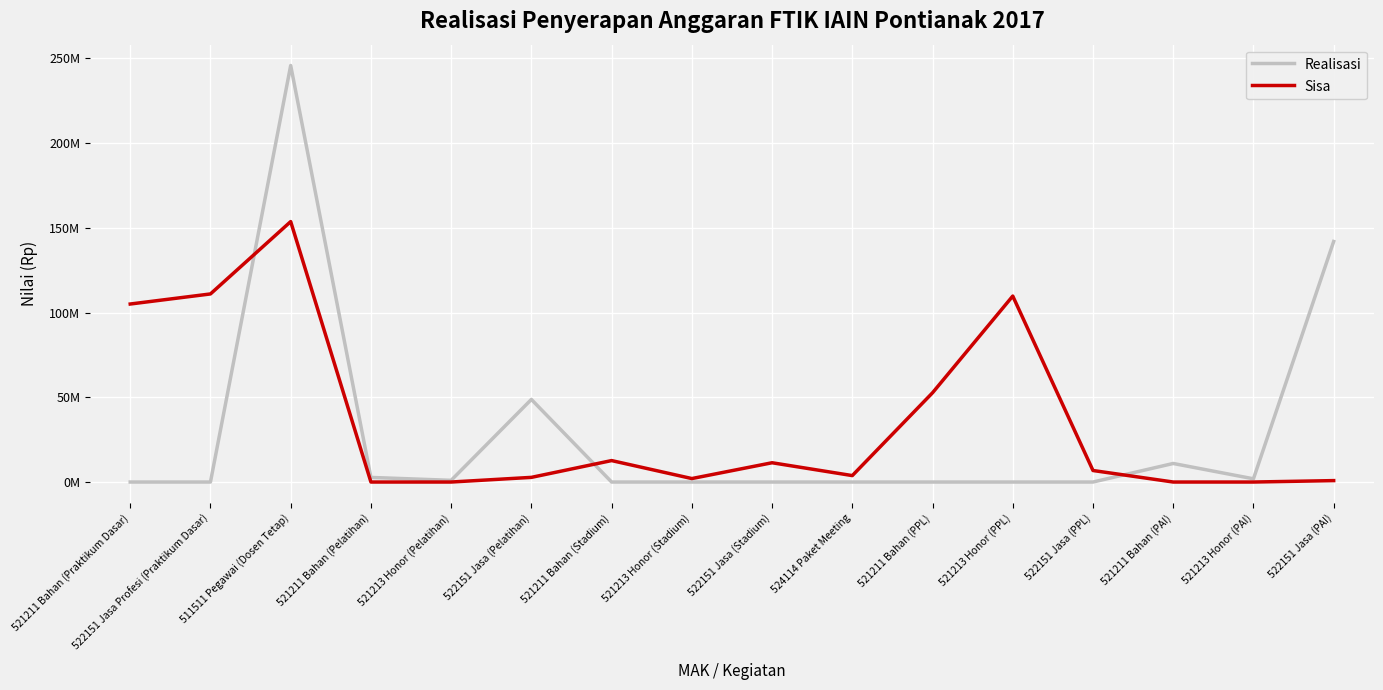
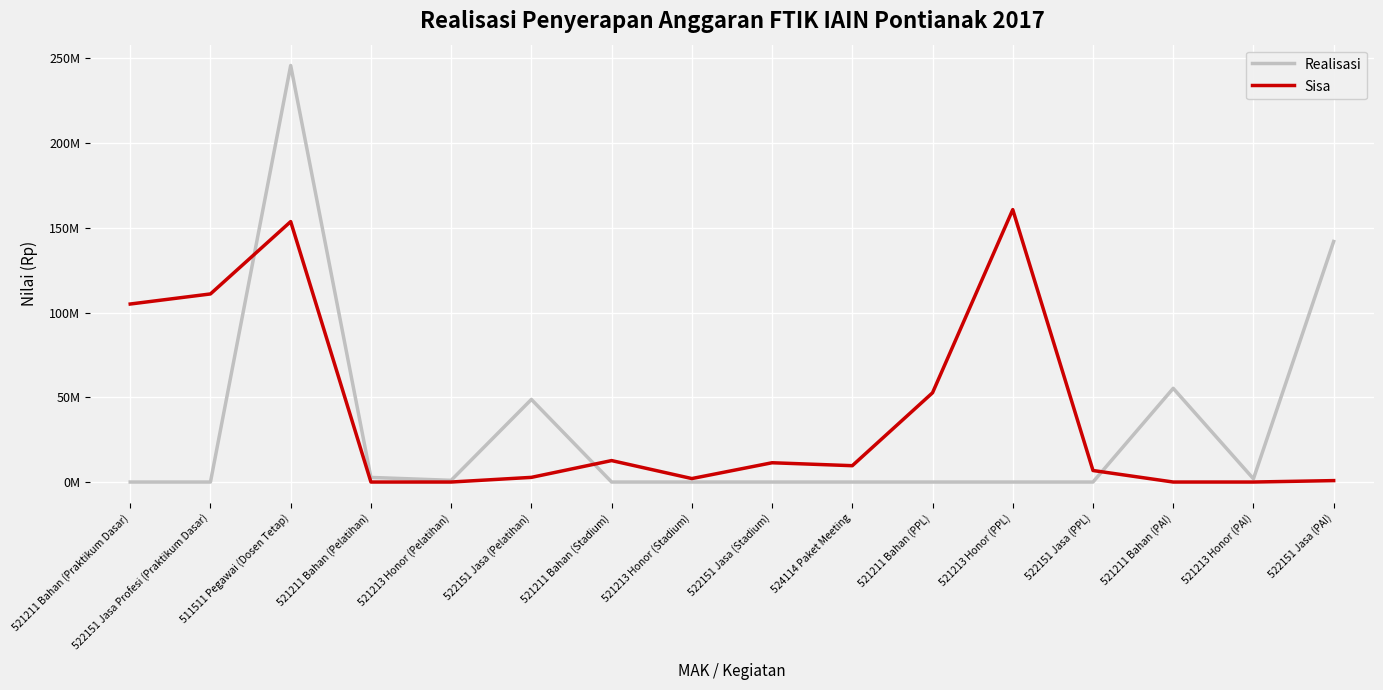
Sisa, 524114 Paket Meeting: 4000000 -> 10000000
Sisa, 521213 Honor (PPL): 110000000 -> 161000000
Realisasi, 521211 Bahan (PAI): 11000000 -> 55000000
